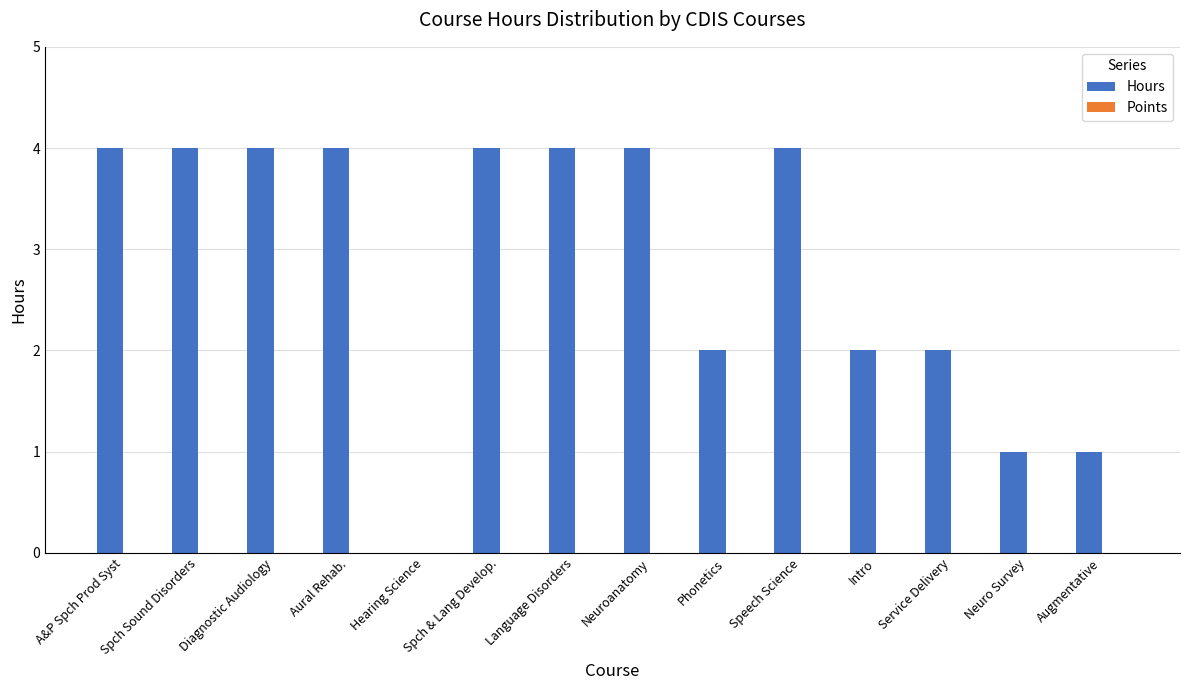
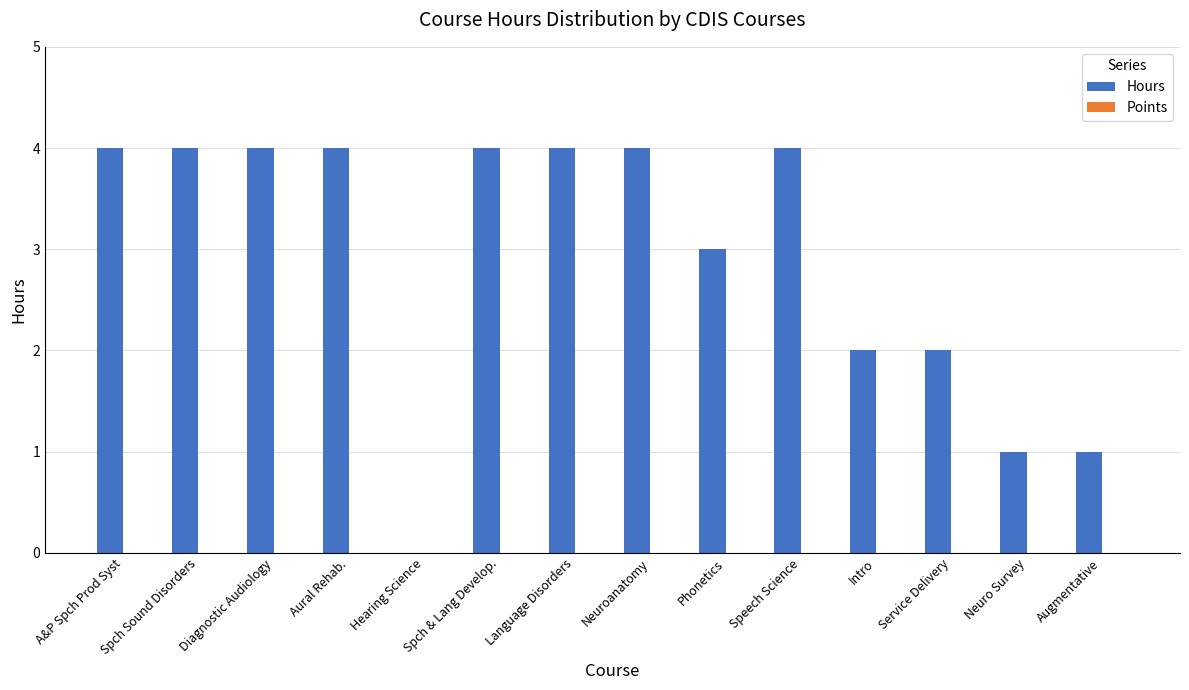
Hours, Phonetics: 2 -> 3
